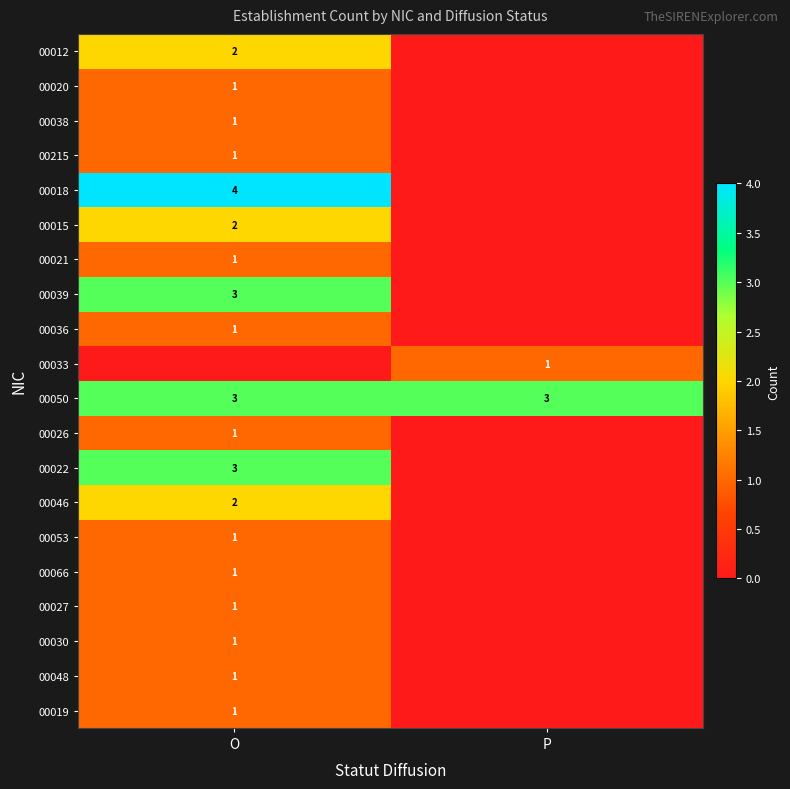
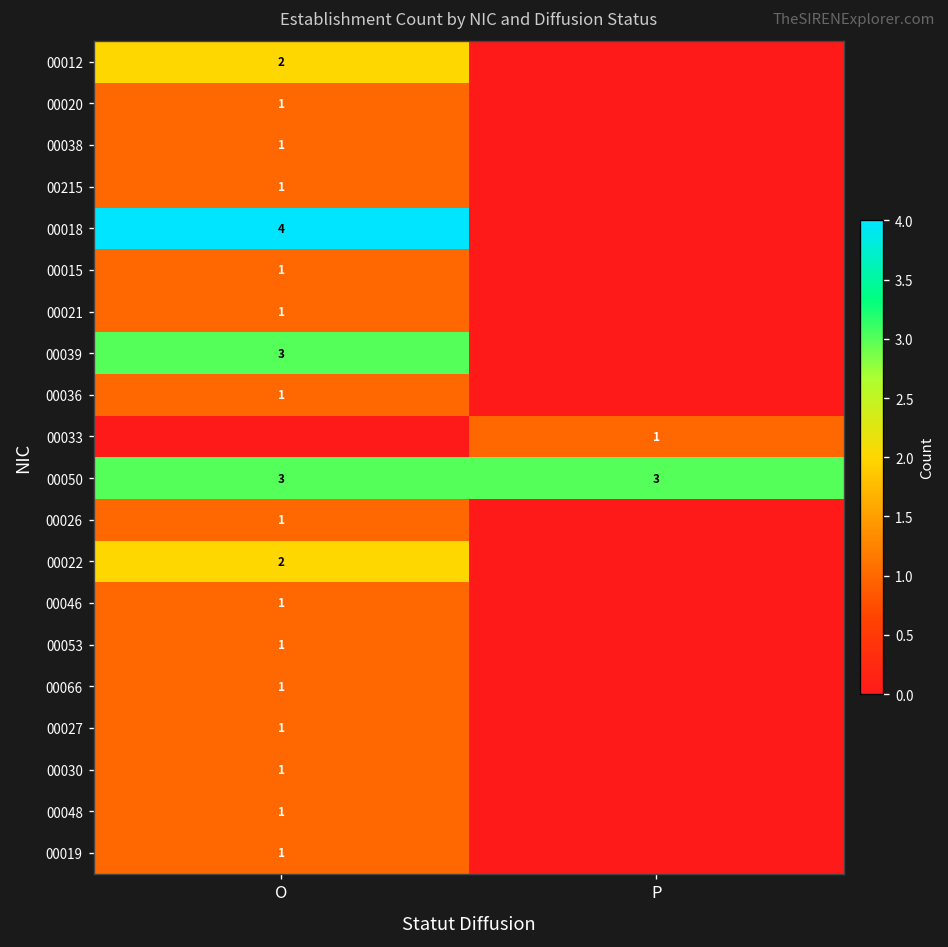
00015, O: 2 -> 1
00022, O: 3 -> 2
00046, O: 2 -> 1
